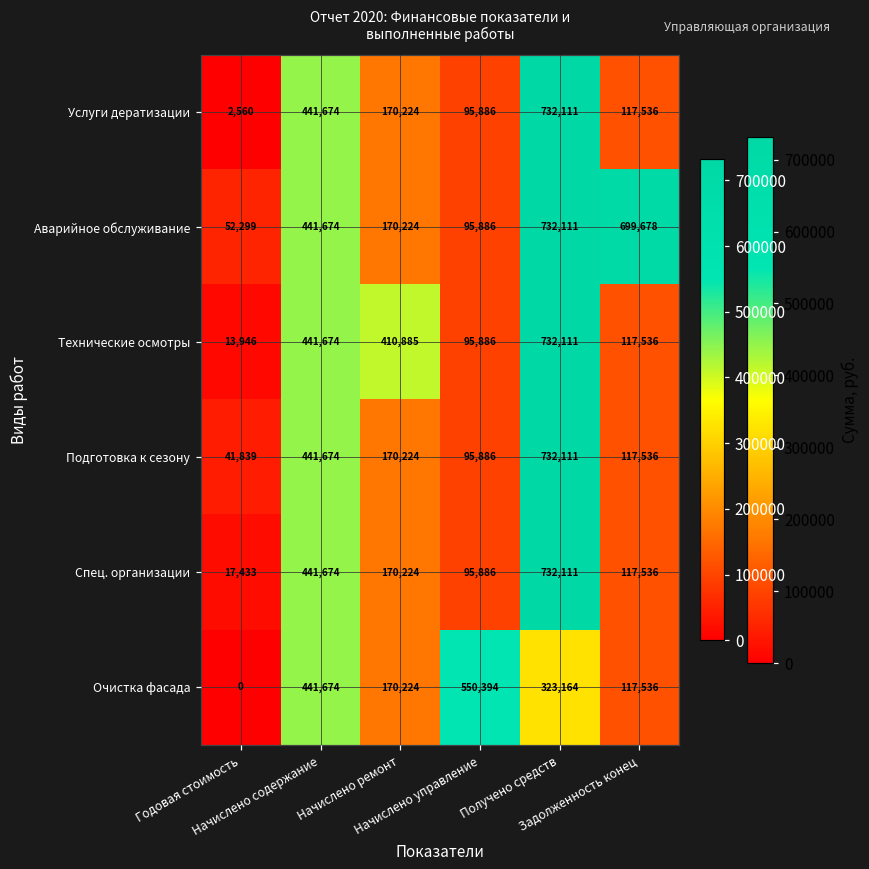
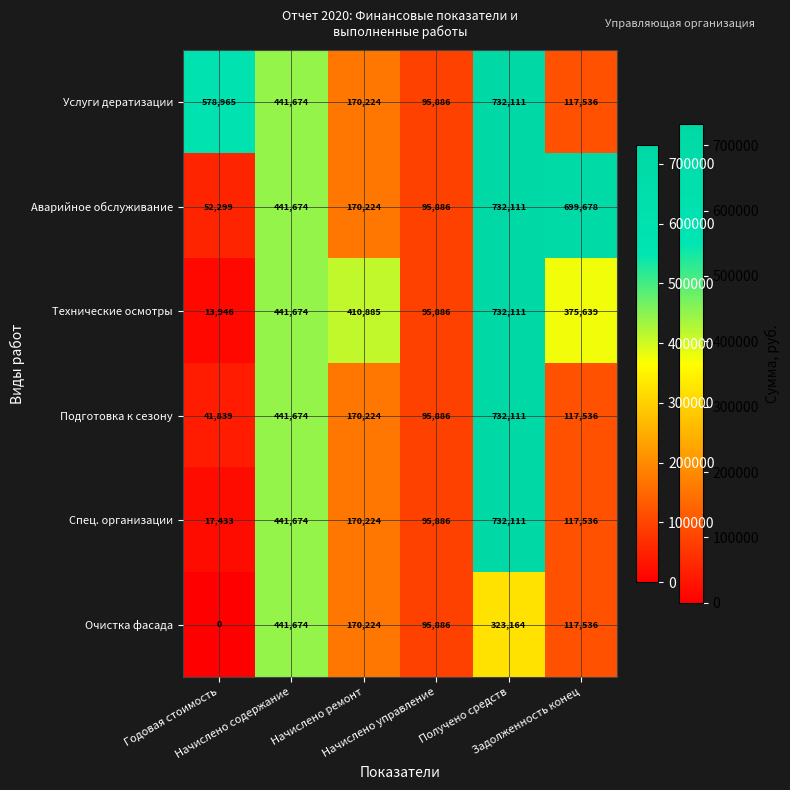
Услуги дератизации, Годовая стоимость: 2,560 -> 578,965
Технические осмотры, Задолженность конец: 117,536 -> 375,639
Очистка фасада, Начислено управление: 550,394 -> 95,886
